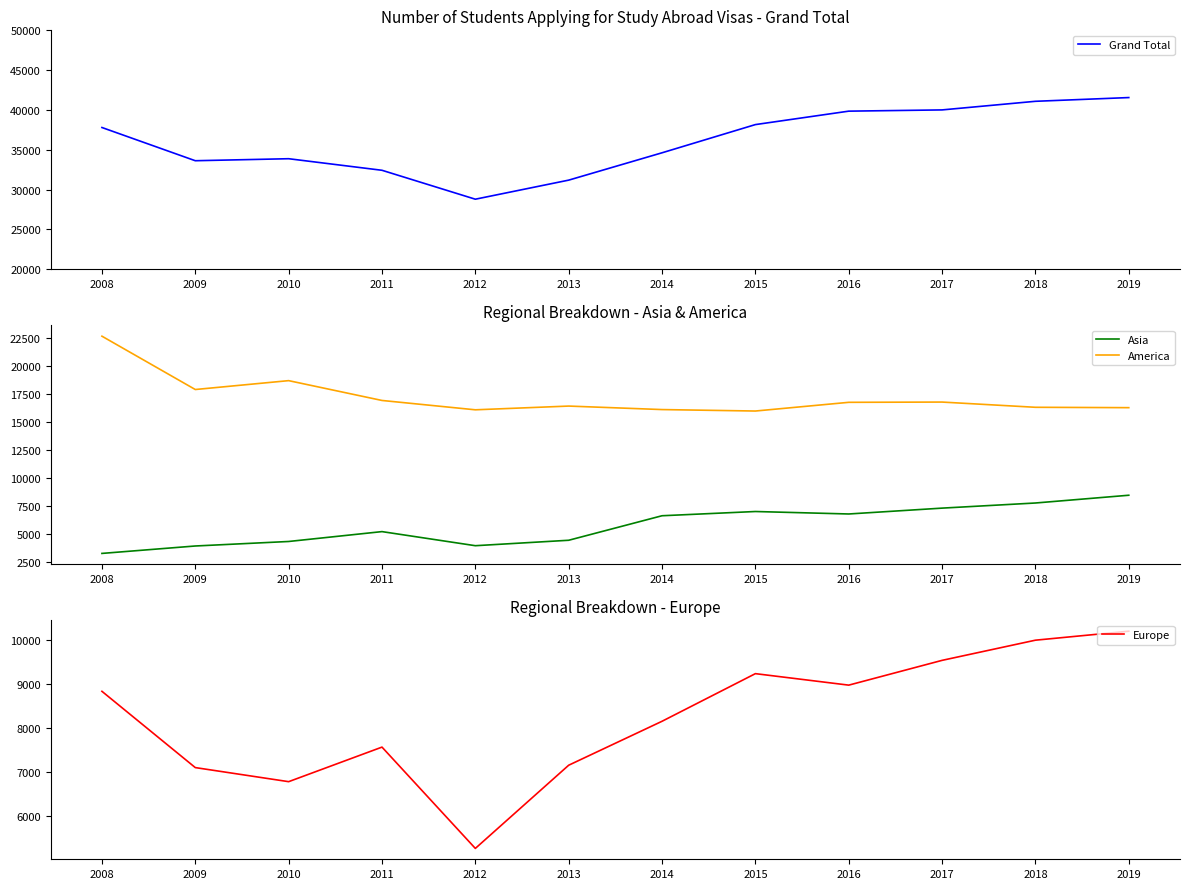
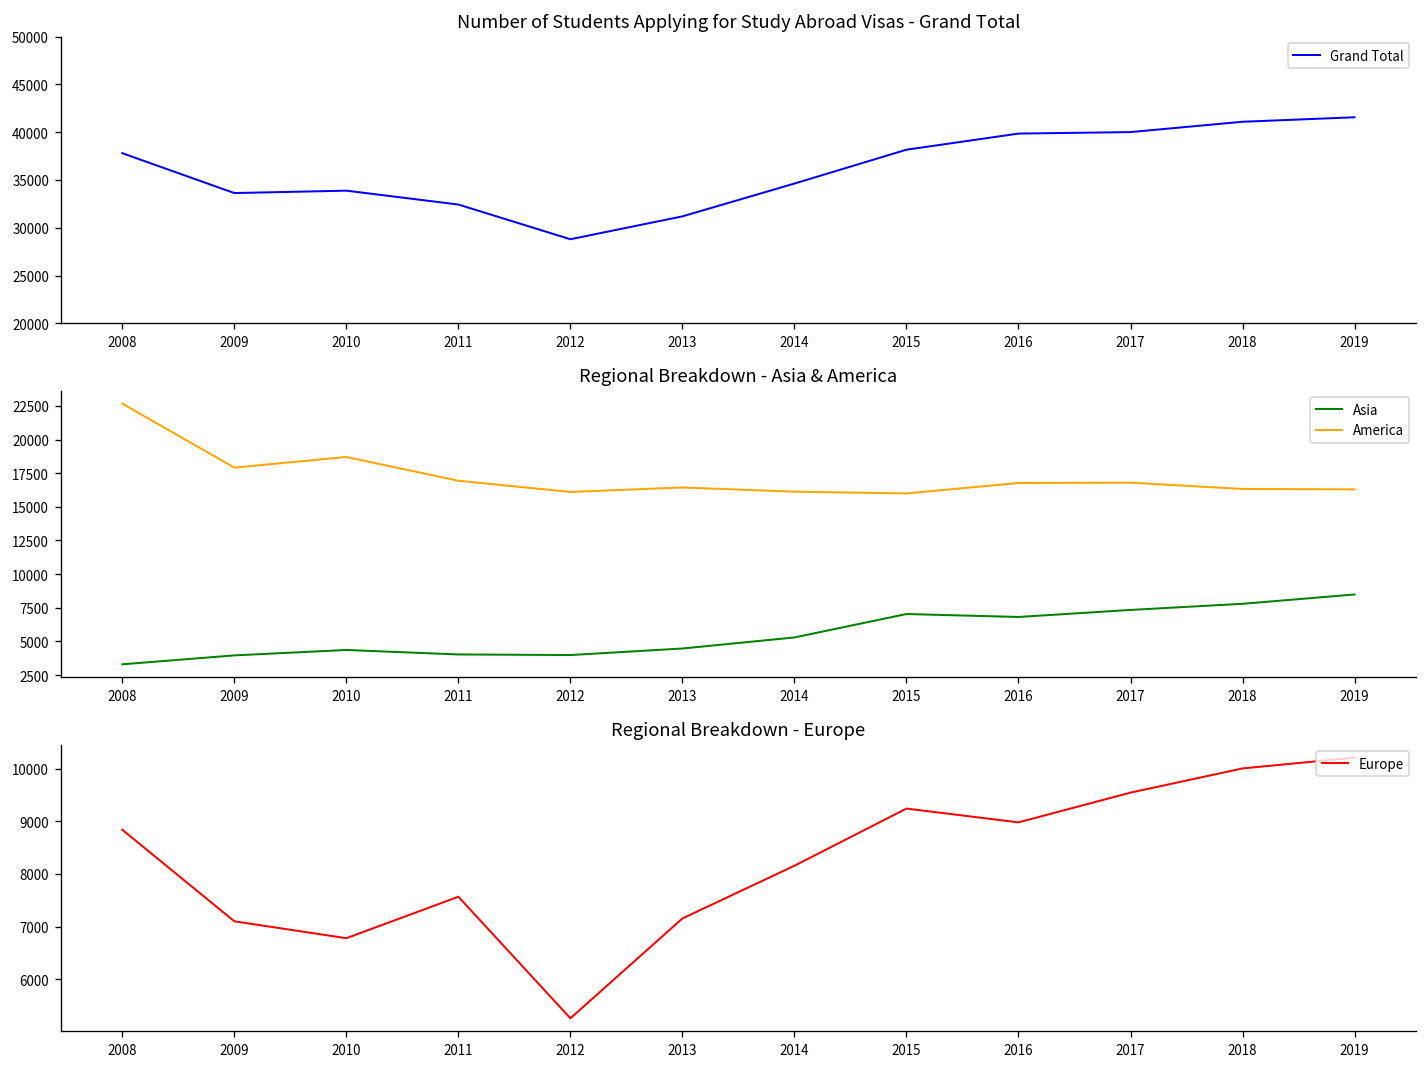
Regional Breakdown - Asia & America, Asia, 2011: 5200 -> 4000
Regional Breakdown - Asia & America, Asia, 2014: 6700 -> 5300
